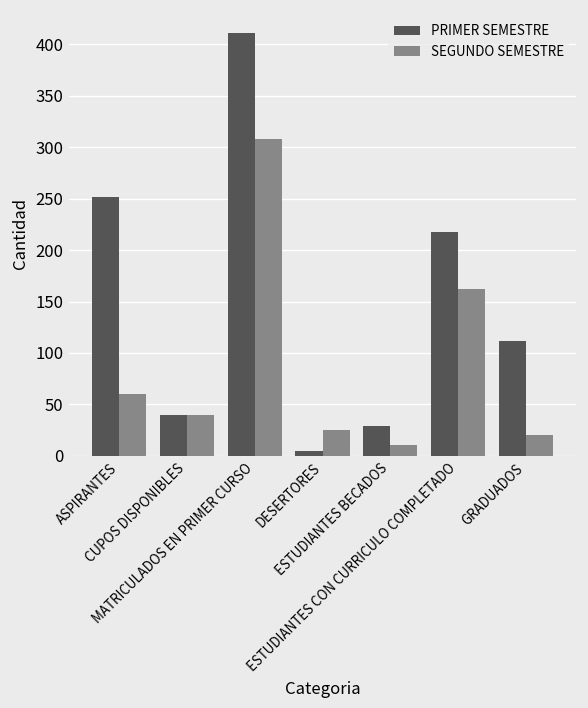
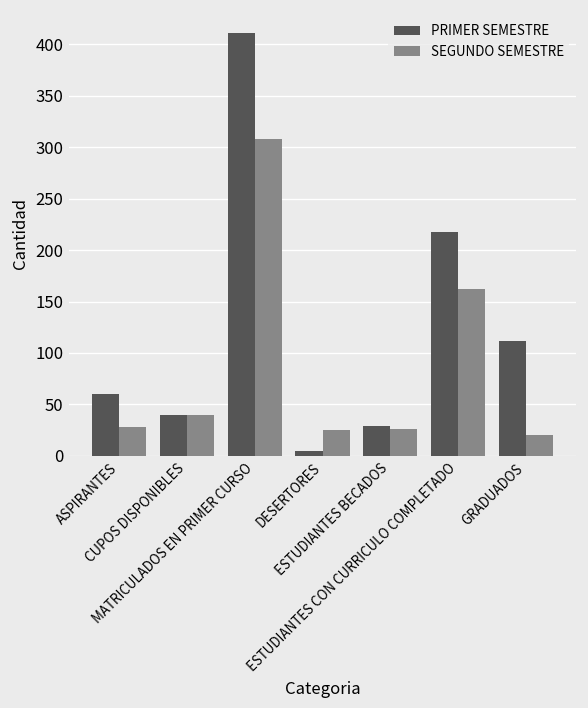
PRIMER SEMESTRE, ASPIRANTES: 250 -> 60
SEGUNDO SEMESTRE, ASPIRANTES: 60 -> 30
SEGUNDO SEMESTRE, ESTUDIANTES BECADOS: 10 -> 30
